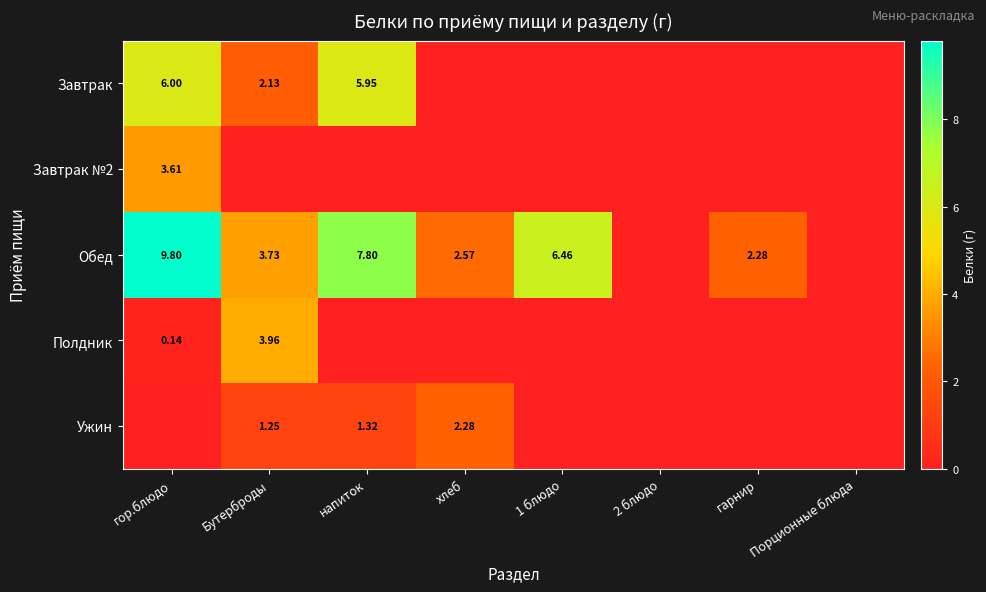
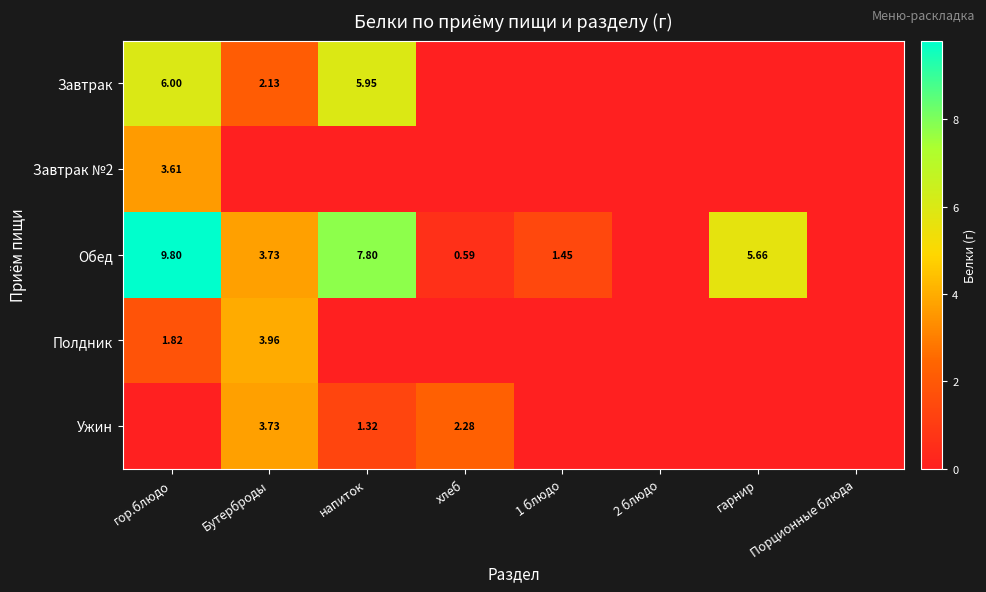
Обед, хлеб: 2.57 -> 0.59
Обед, 1 блюдо: 6.46 -> 1.45
Обед, гарнир: 2.28 -> 5.66
Полдник, гор.блюдо: 0.14 -> 1.82
Ужин, Бутерброды: 1.25 -> 3.73
